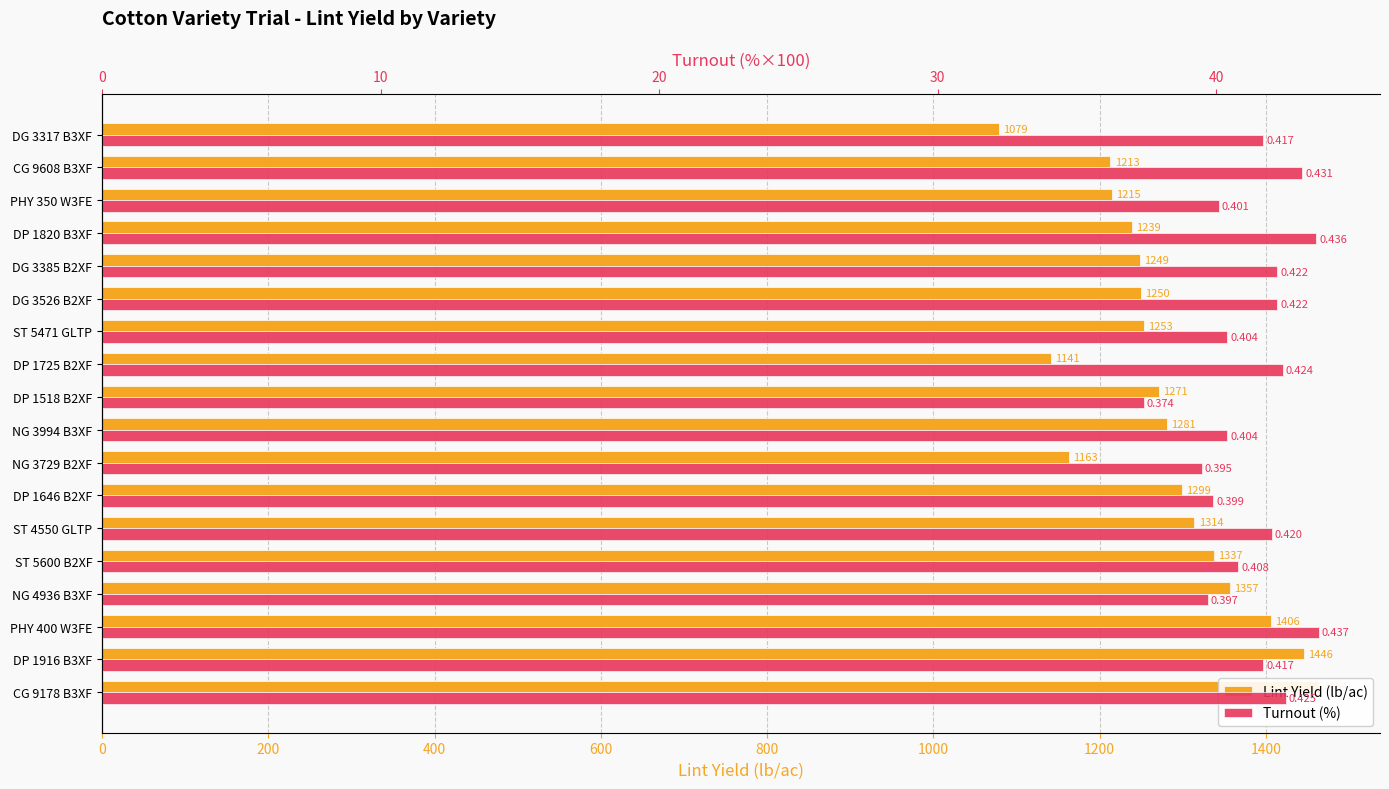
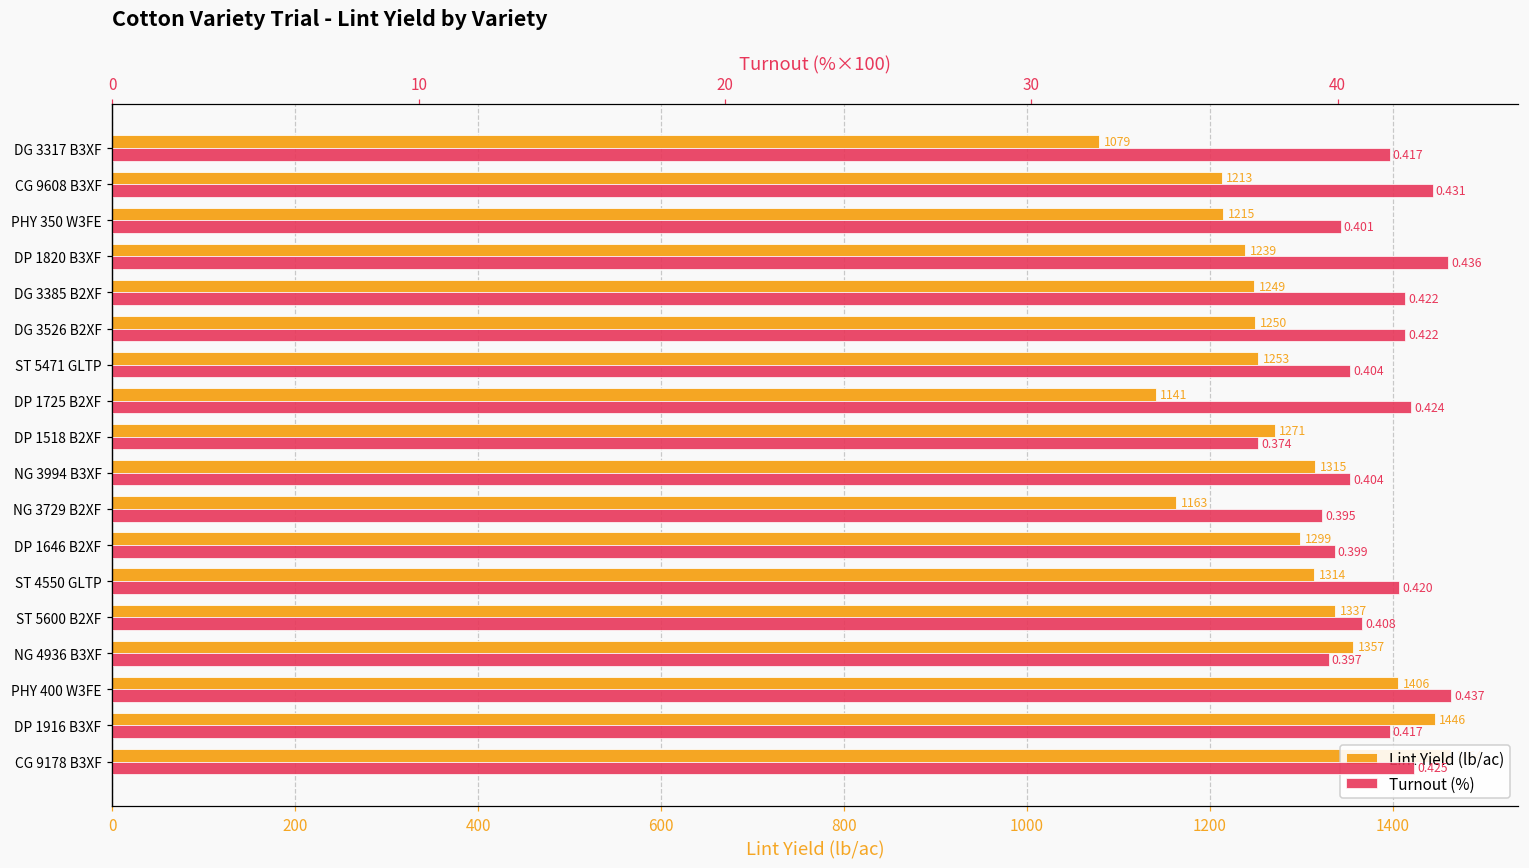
Lint Yield (lb/ac), NG 3994 B3XF: 1281 -> 1315
